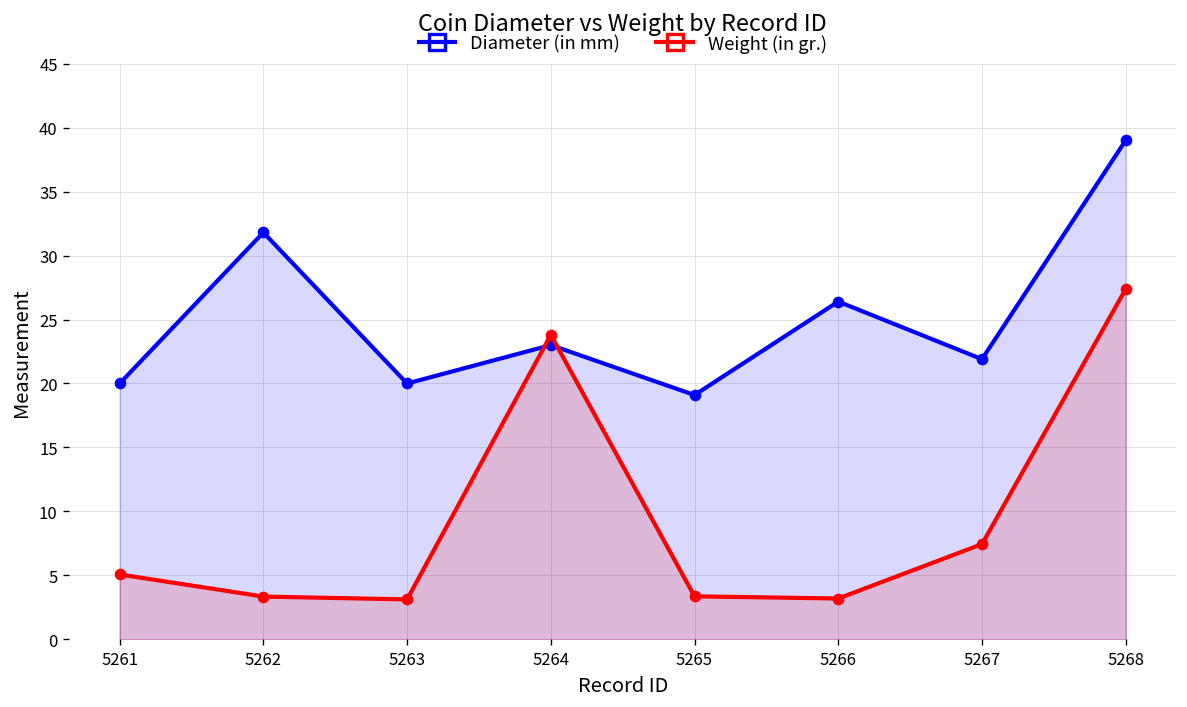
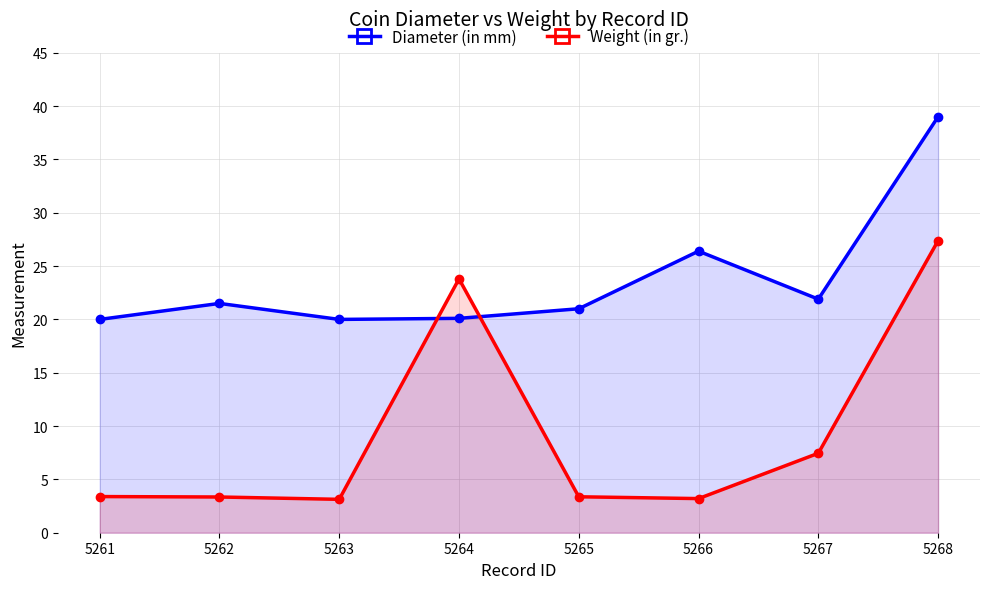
Weight (in gr.), 5261: 5.1 -> 3.4
Diameter (in mm), 5262: 31.8 -> 21.5
Diameter (in mm), 5264: 23.0 -> 20.1
Diameter (in mm), 5265: 19.1 -> 21.0
